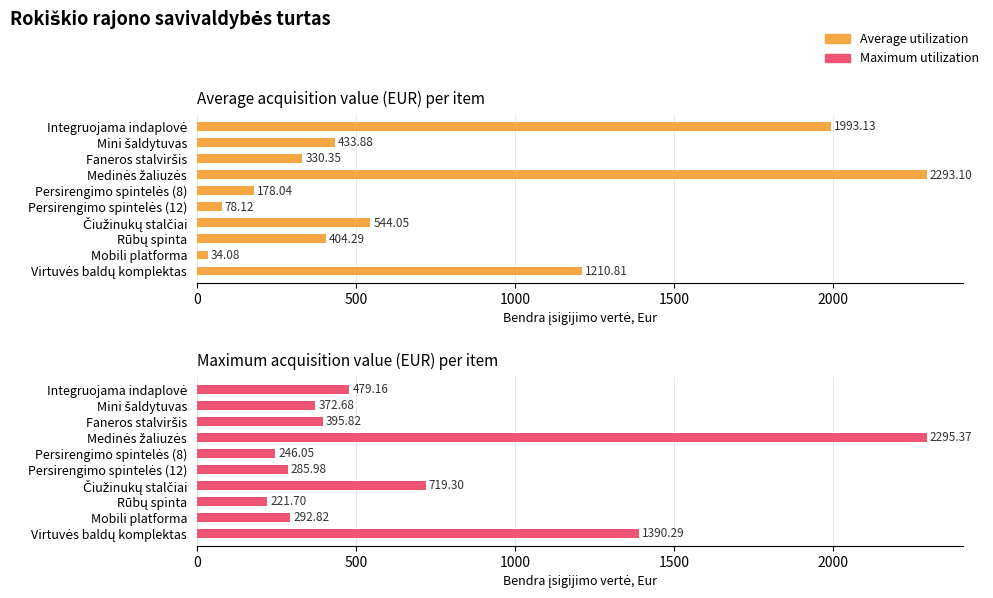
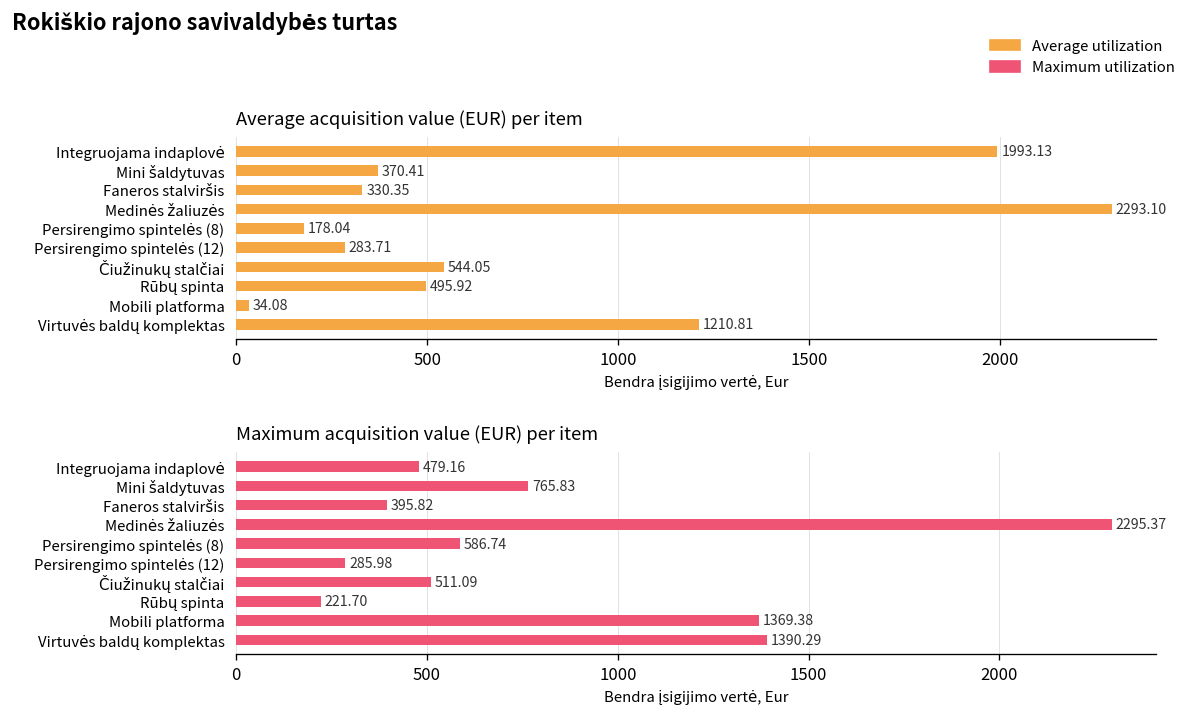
Average acquisition value (EUR) per item, Mini šaldytuvas: 433.88 -> 370.41
Average acquisition value (EUR) per item, Persirengimo spintelės (12): 78.12 -> 283.71
Average acquisition value (EUR) per item, Rūbų spinta: 404.29 -> 495.92
Maximum acquisition value (EUR) per item, Mini šaldytuvas: 372.68 -> 765.83
Maximum acquisition value (EUR) per item, Persirengimo spintelės (8): 246.05 -> 586.74
Maximum acquisition value (EUR) per item, Čiužinukų stalčiai: 719.30 -> 511.09
Maximum acquisition value (EUR) per item, Mobili platforma: 292.82 -> 1369.38
